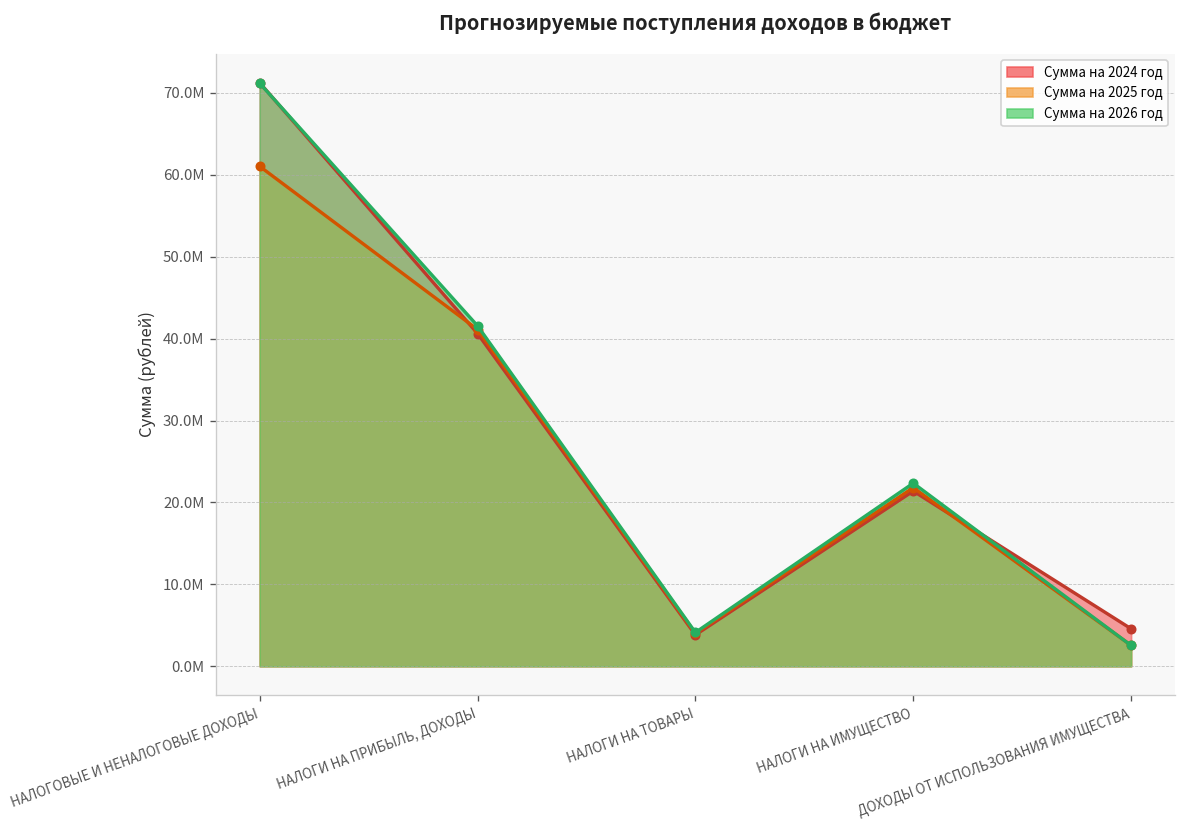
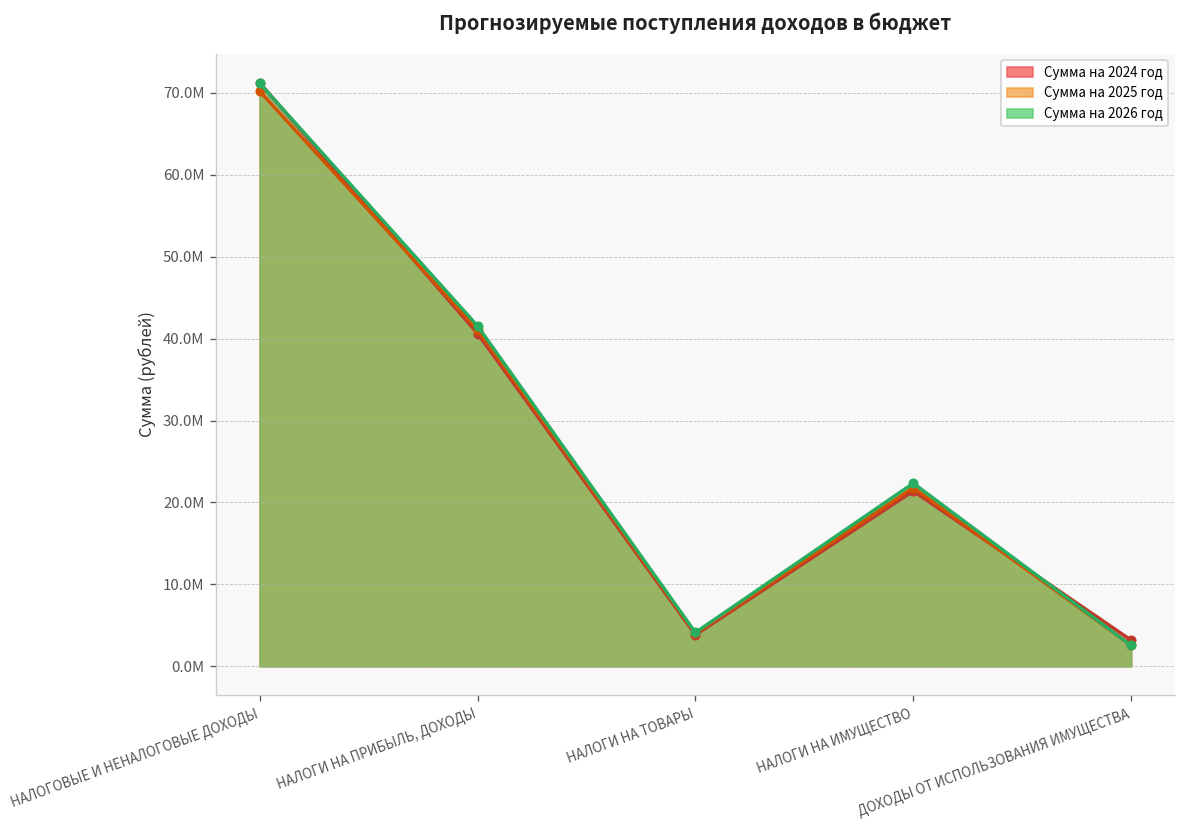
Сумма на 2025 год, НАЛОГОВЫЕ И НЕНАЛОГОВЫЕ ДОХОДЫ: 61000000 -> 70000000
Сумма на 2024 год, ДОХОДЫ ОТ ИСПОЛЬЗОВАНИЯ ИМУЩЕСТВА: 5000000 -> 3000000
